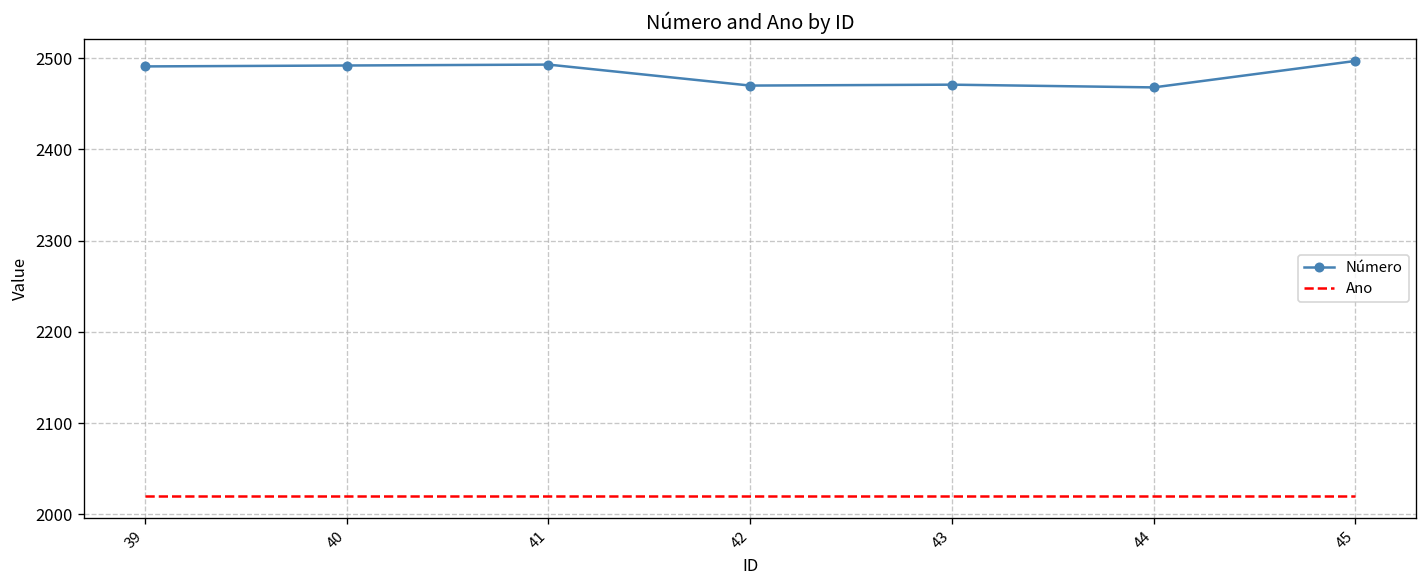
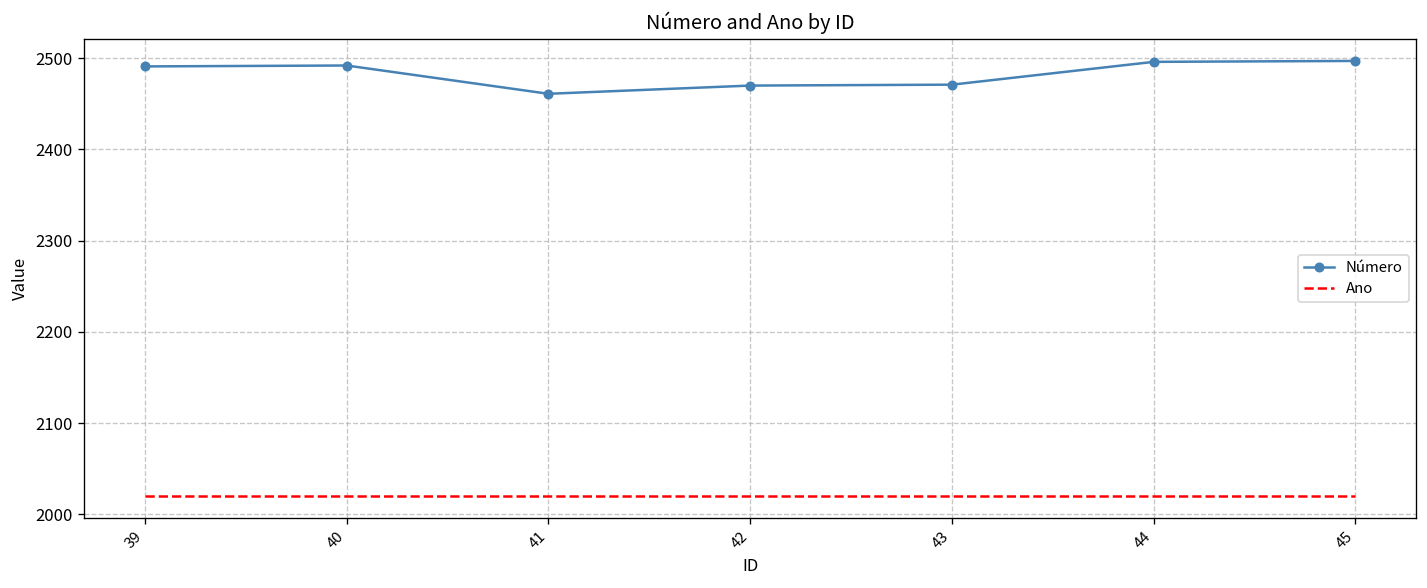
Número, 41: 2490 -> 2460
Número, 44: 2470 -> 2500
